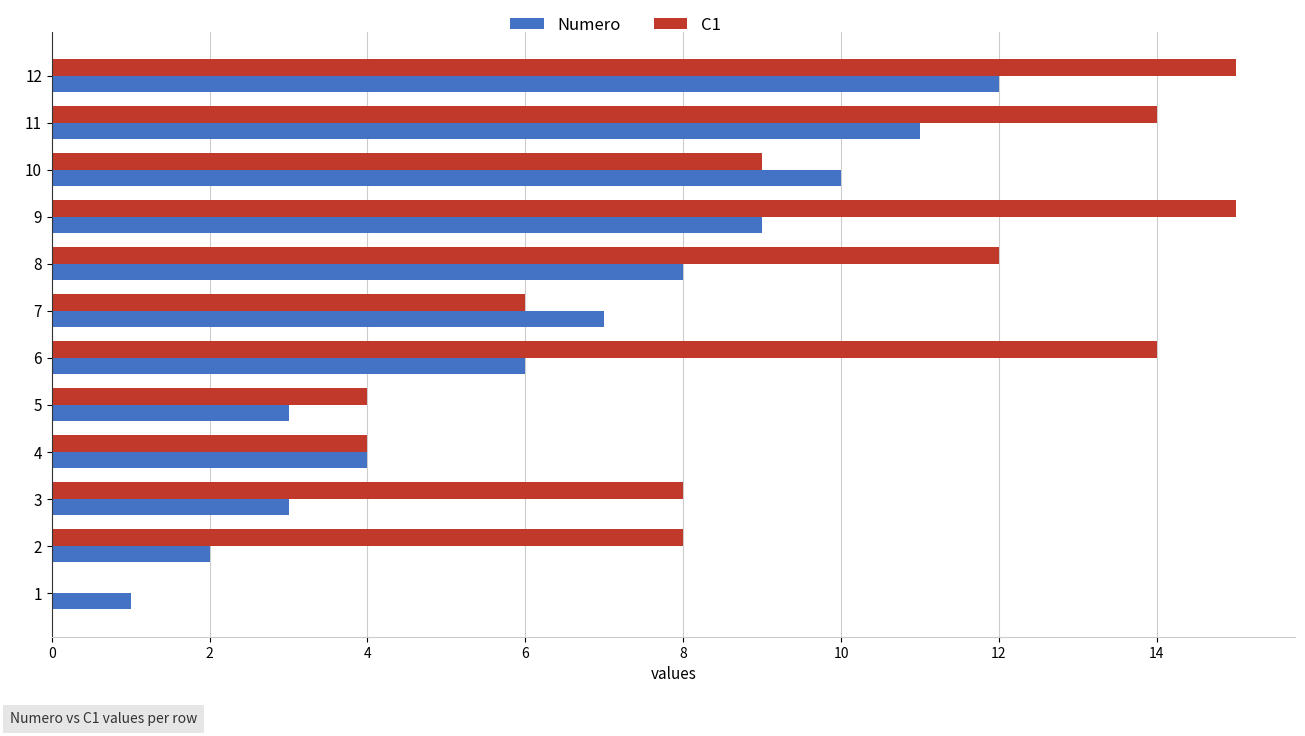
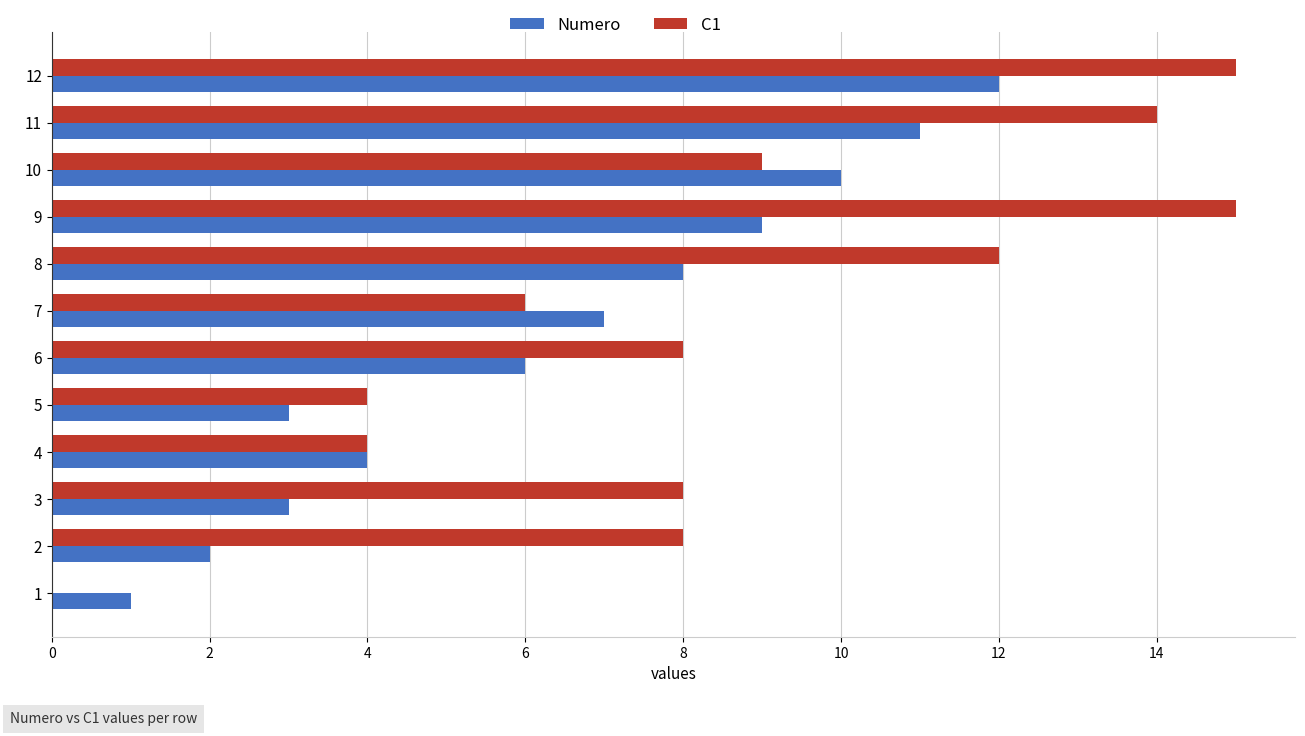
C1, 6: 14 -> 8
